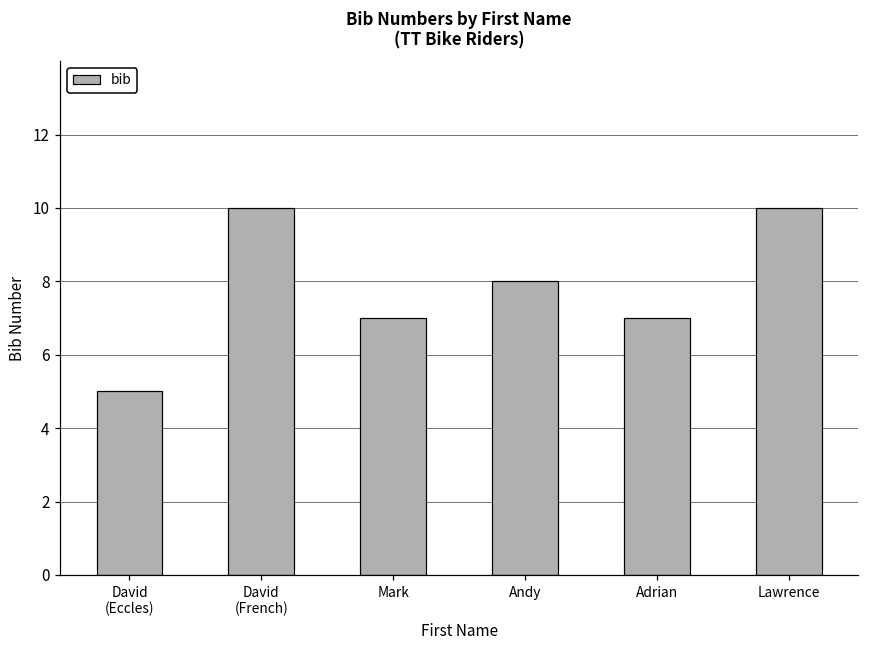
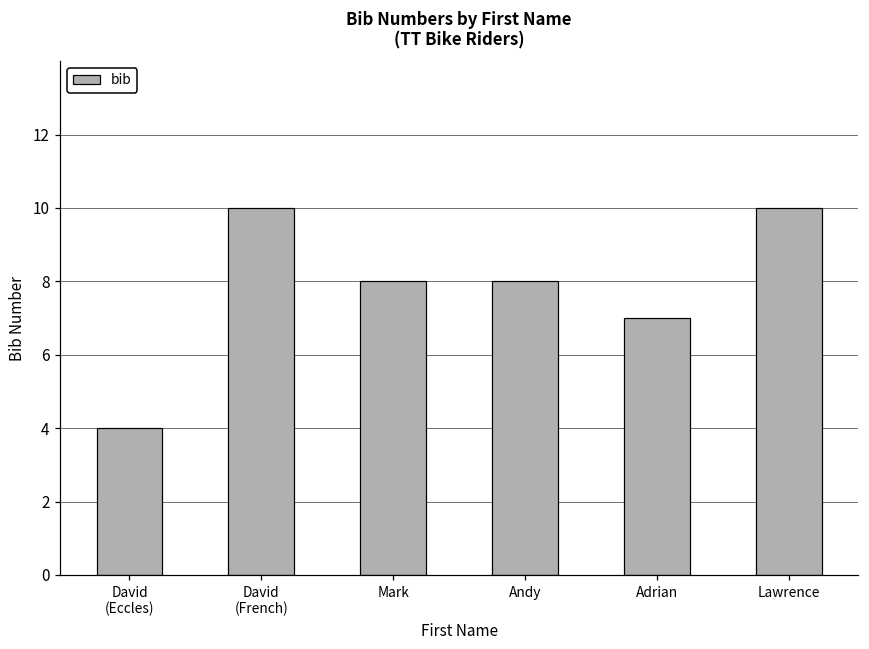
David (Eccles): 5 -> 4
Mark: 7 -> 8
